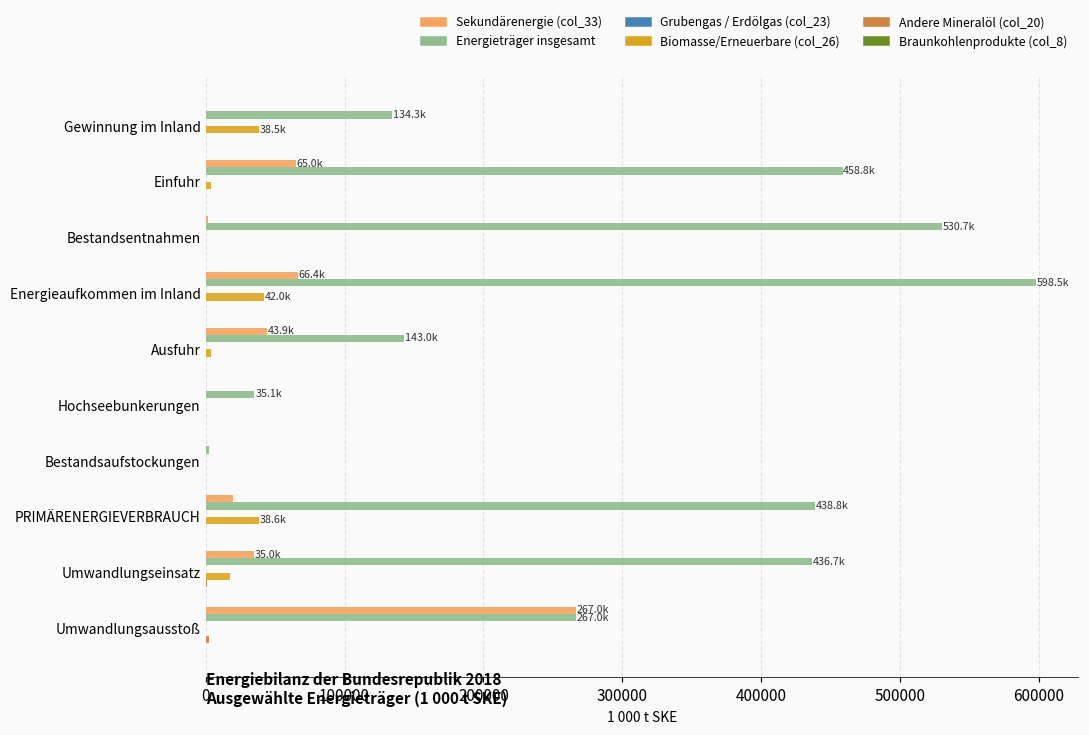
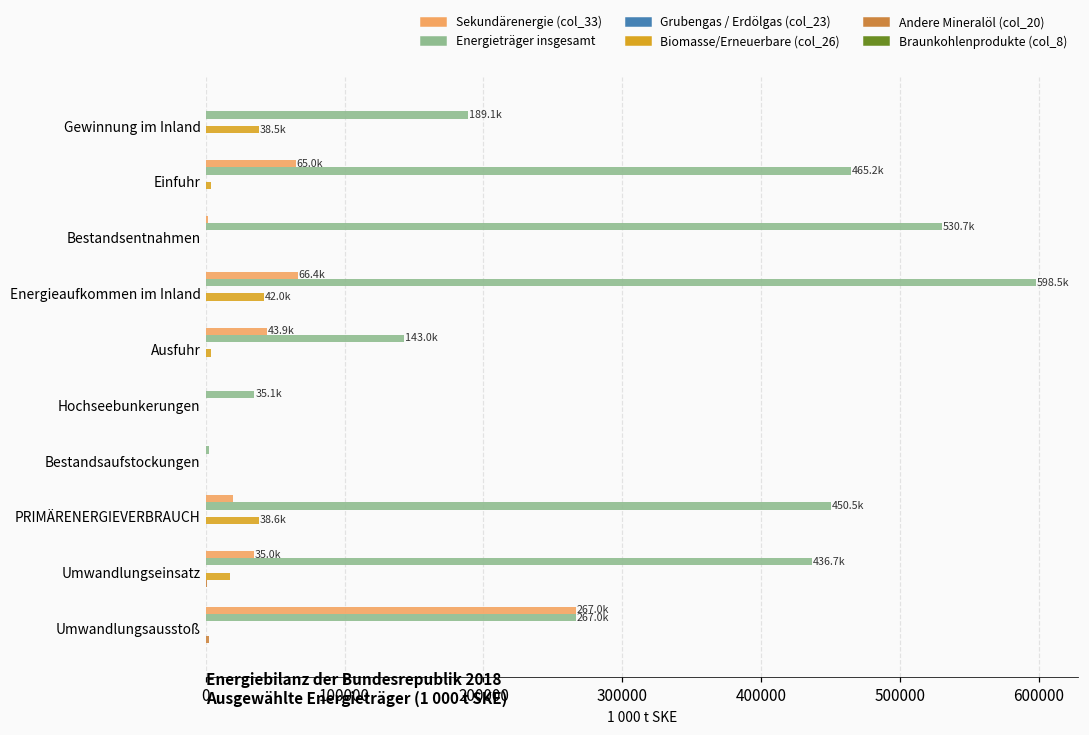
Energieträger insgesamt, Gewinnung im Inland: 134.3k -> 189.1k
Energieträger insgesamt, Einfuhr: 458.8k -> 465.2k
Energieträger insgesamt, PRIMÄRENERGIEVERBRAUCH: 438.8k -> 450.5k
